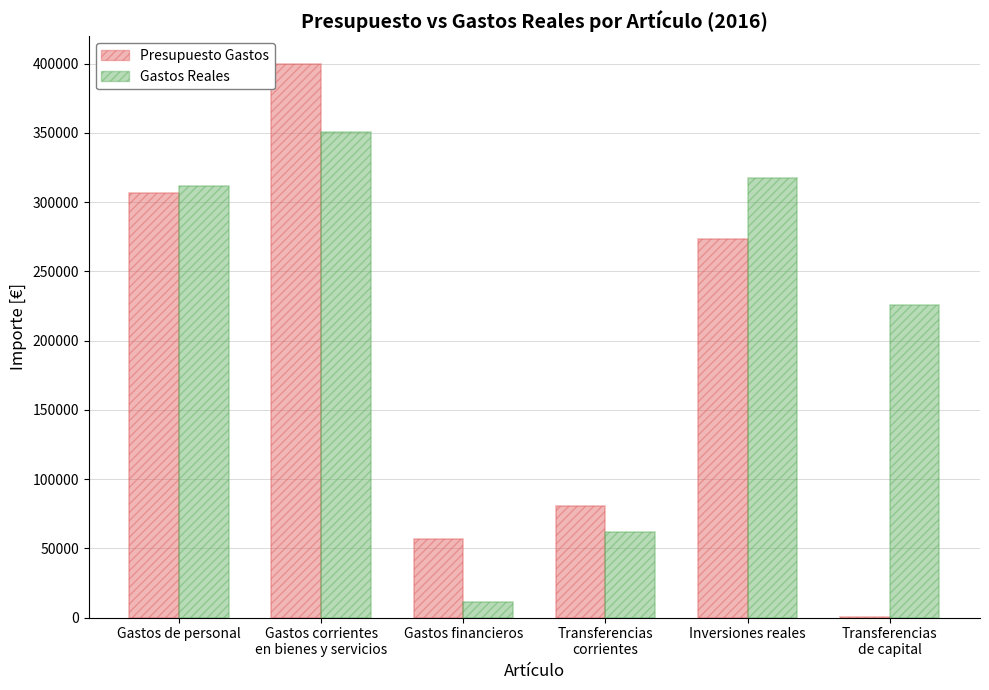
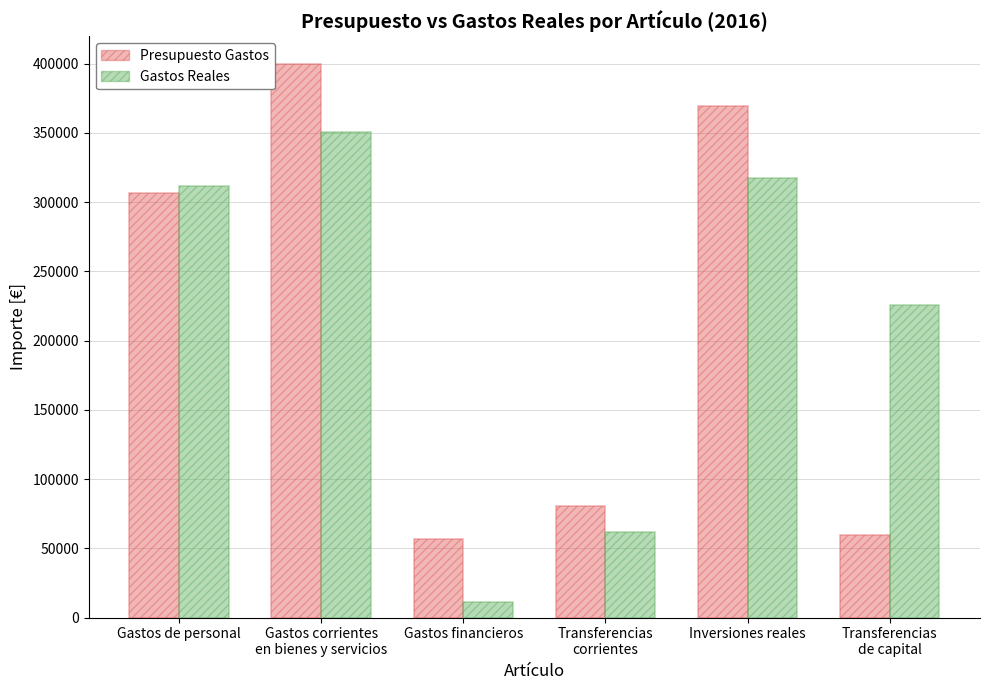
Presupuesto Gastos, Inversiones reales: 273000 -> 370000
Presupuesto Gastos, Transferencias de capital: 1000 -> 60000
